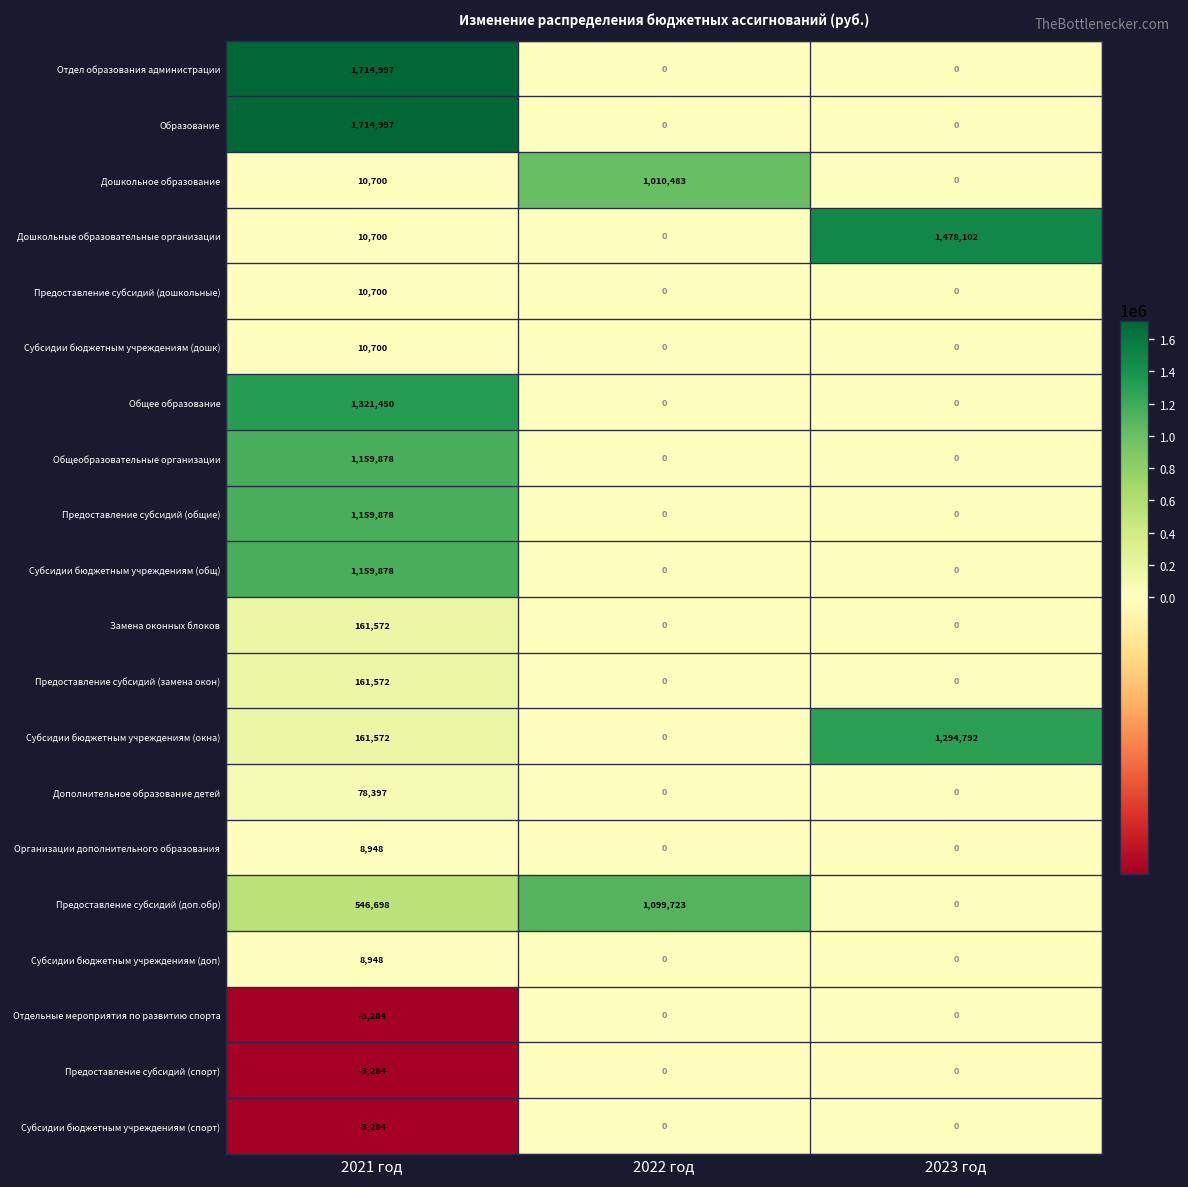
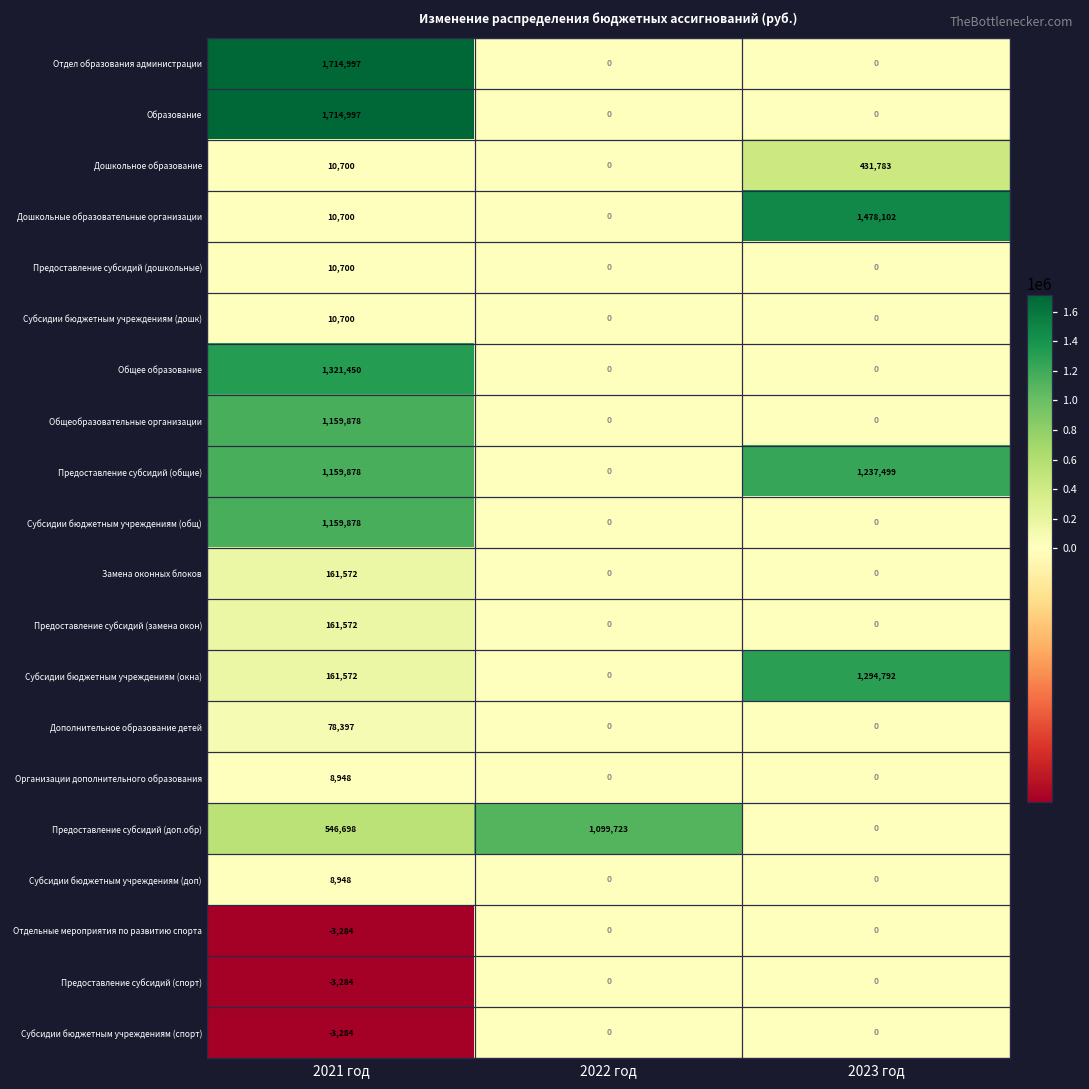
Дошкольное образование, 2022 год: 1,010,483 -> 0
Дошкольное образование, 2023 год: 0 -> 431,783
Предоставление субсидий (общие), 2023 год: 0 -> 1,237,499
